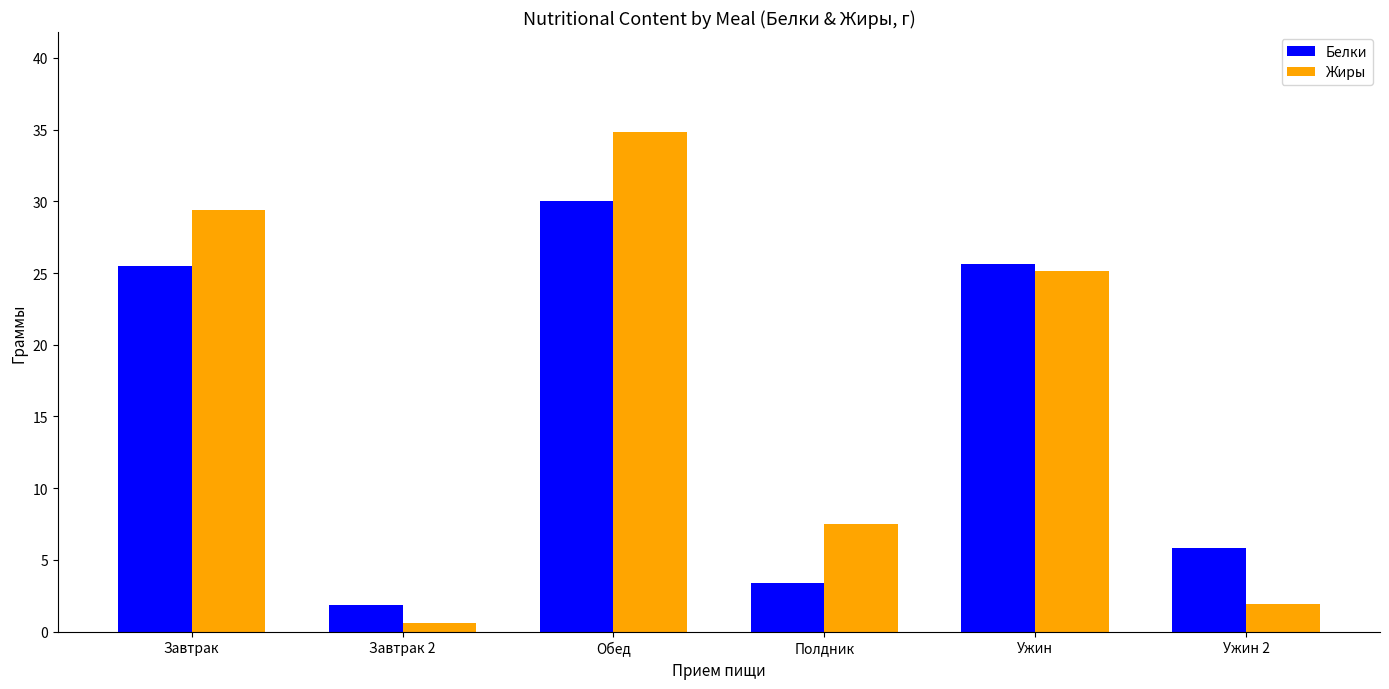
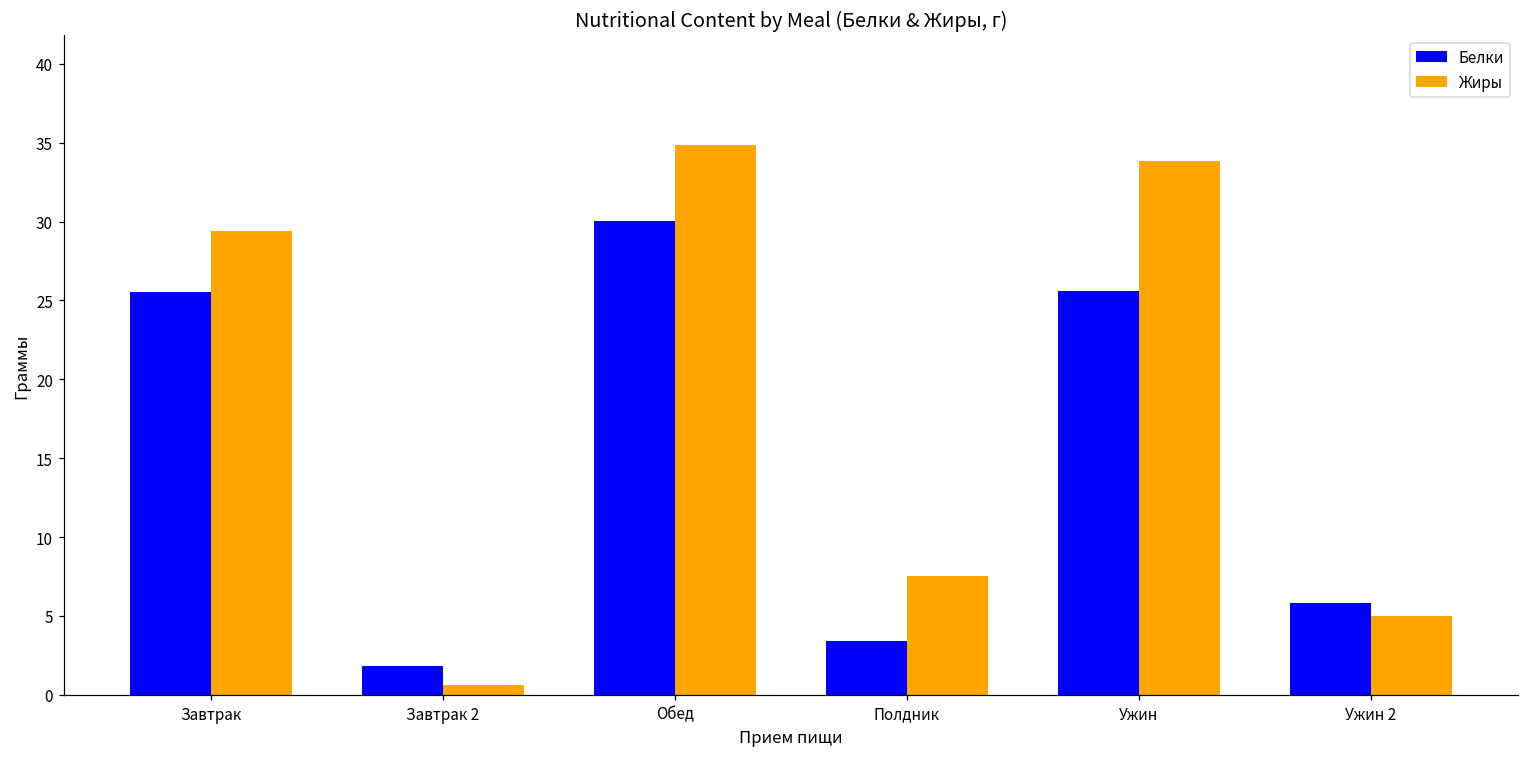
Жиры, Ужин: 25.2 -> 33.8
Жиры, Ужин 2: 1.9 -> 5.0
